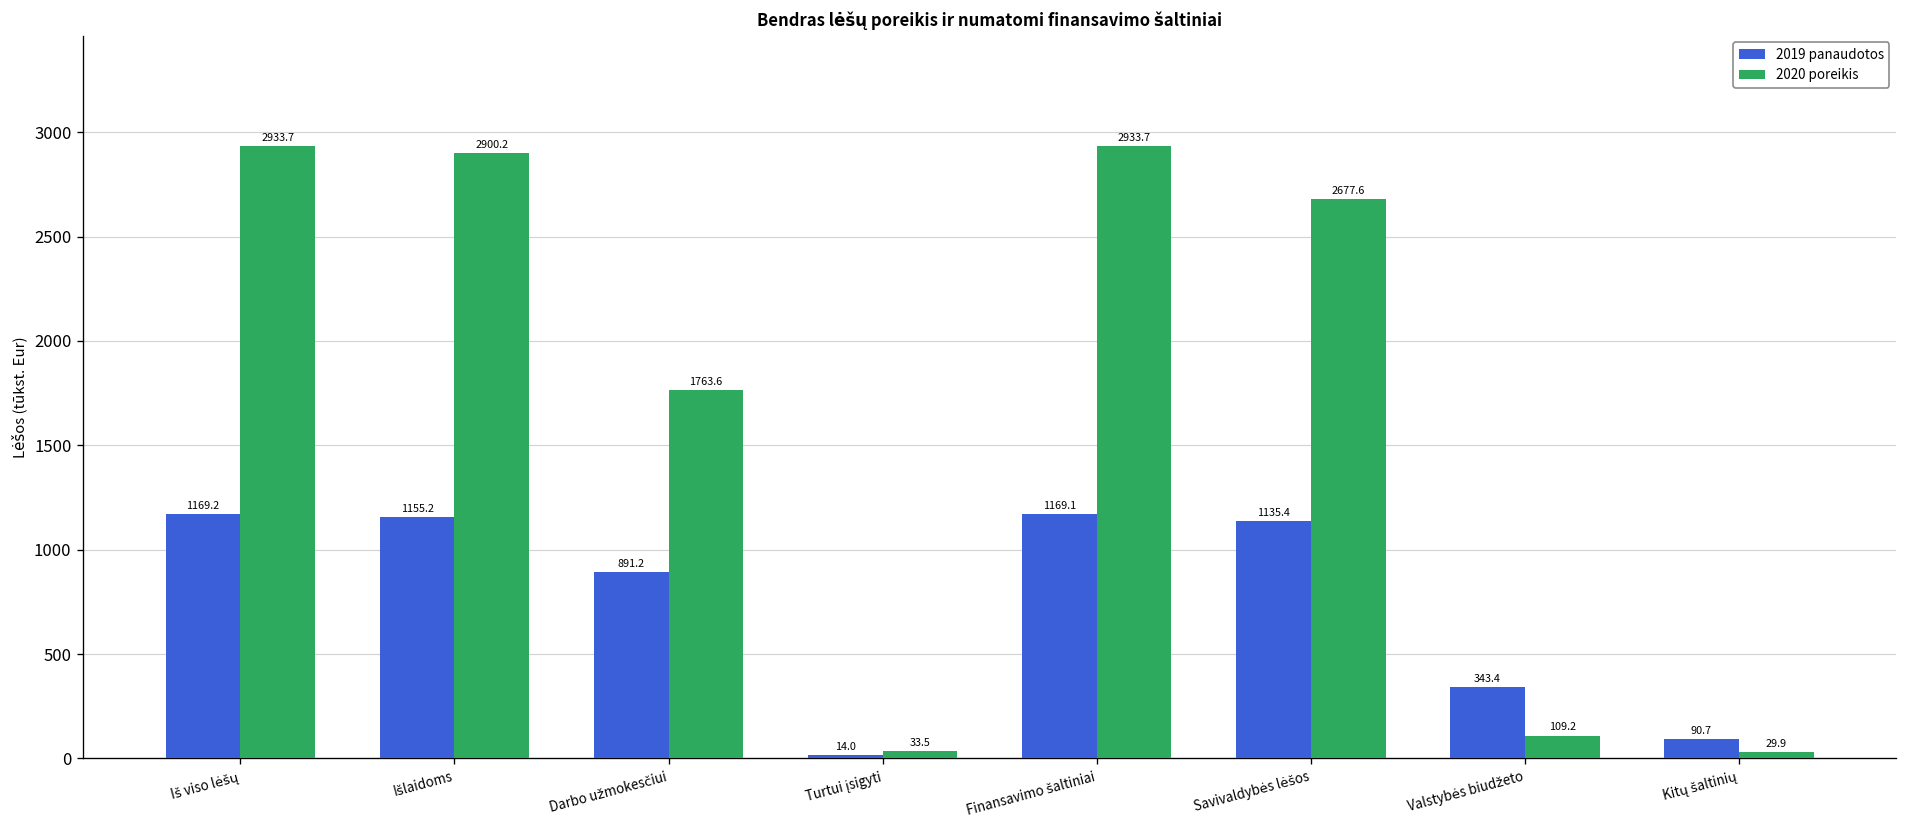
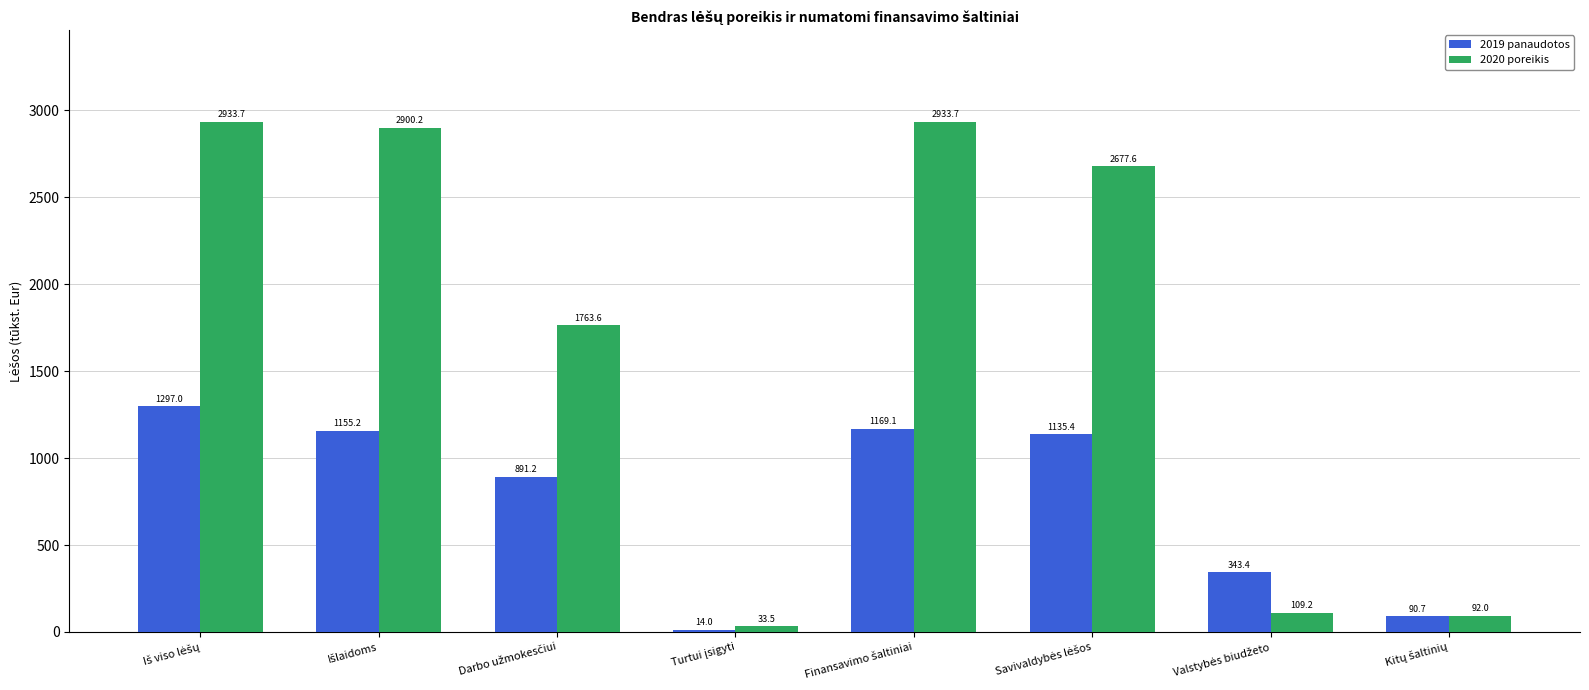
2019 panaudotos, Iš viso lėšų: 1169.2 -> 1297.0
2020 poreikis, Kitų šaltinių: 29.9 -> 92.0
